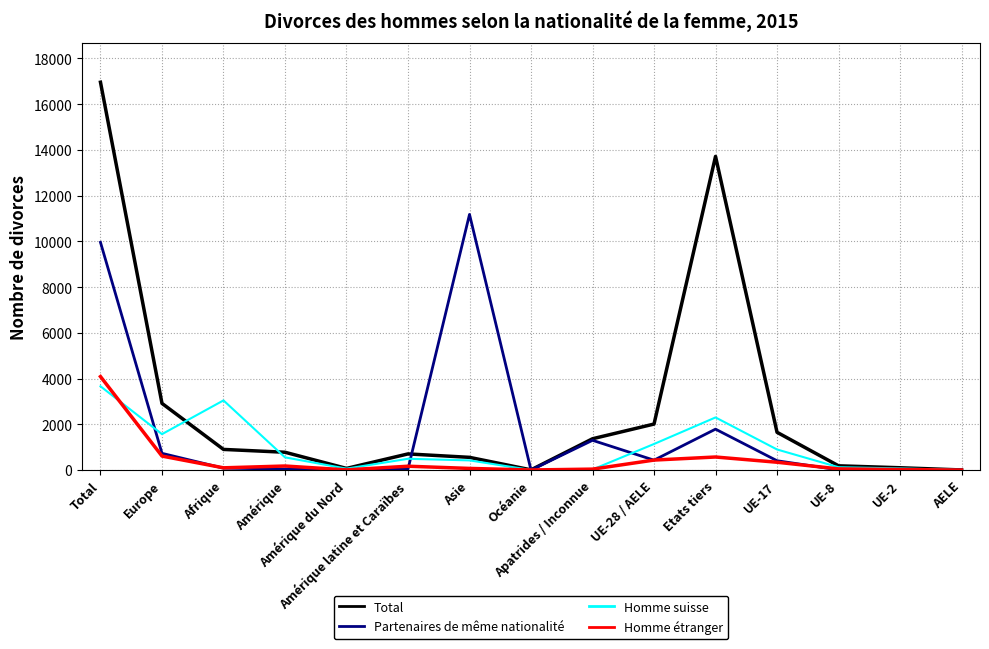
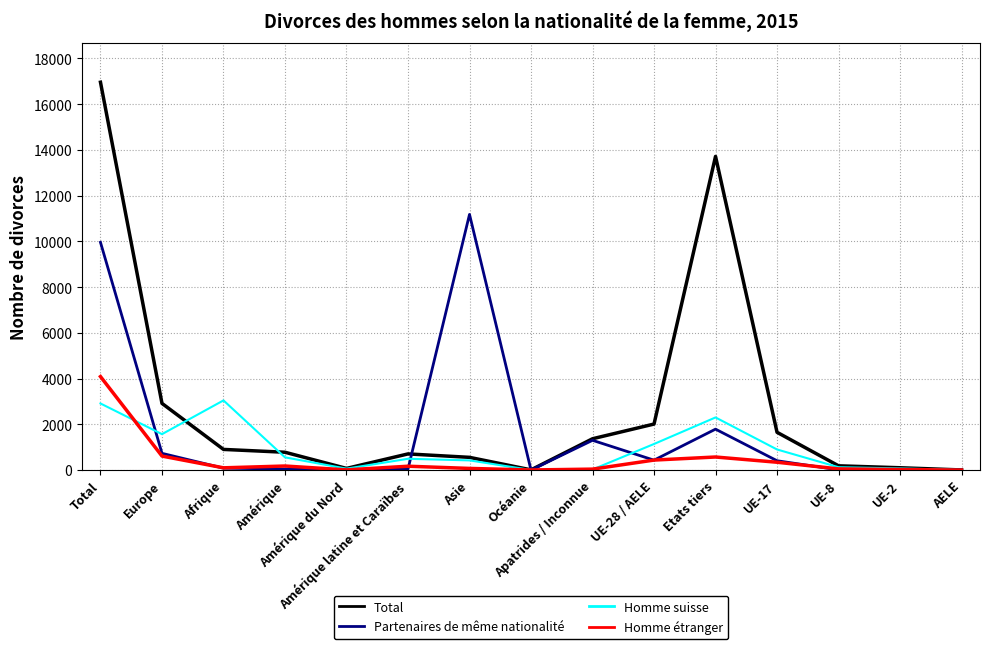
Homme suisse, Total: 3700 -> 2900
